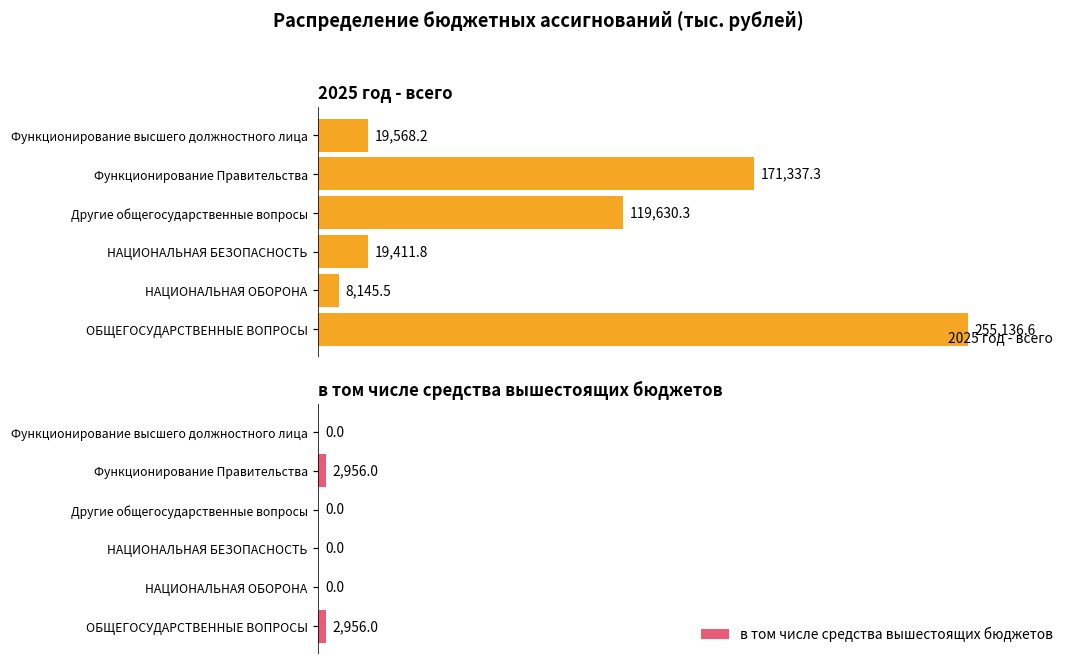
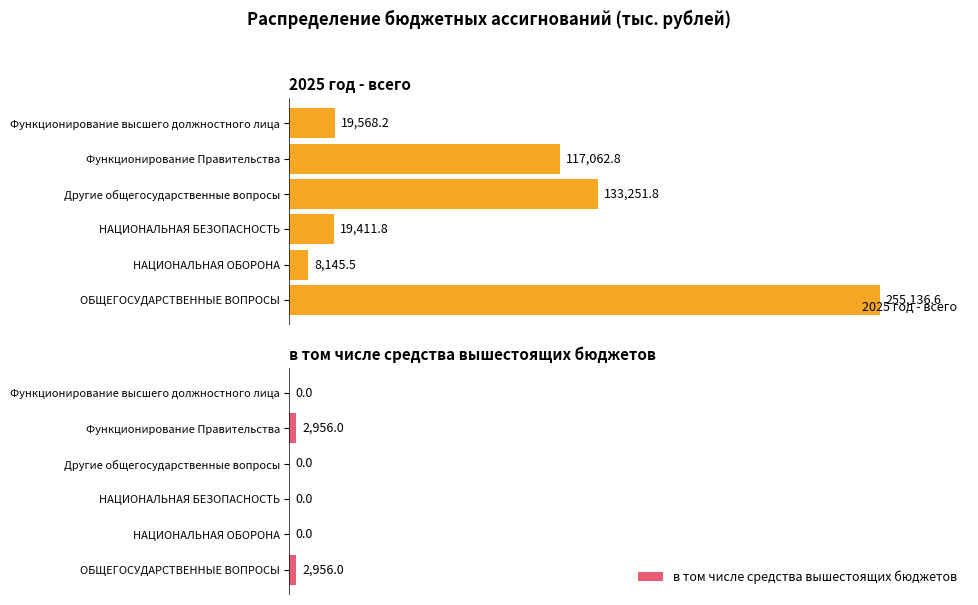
2025 год - всего, Функционирование Правительства: 171,337.3 -> 117,062.8
2025 год - всего, Другие общегосударственные вопросы: 119,630.3 -> 133,251.8
